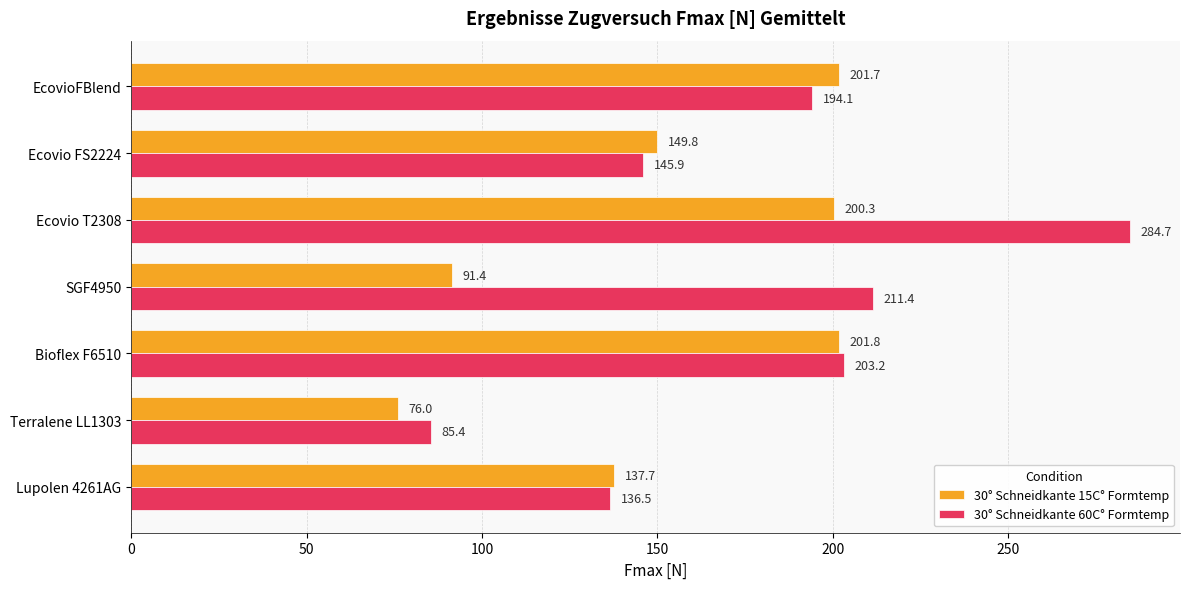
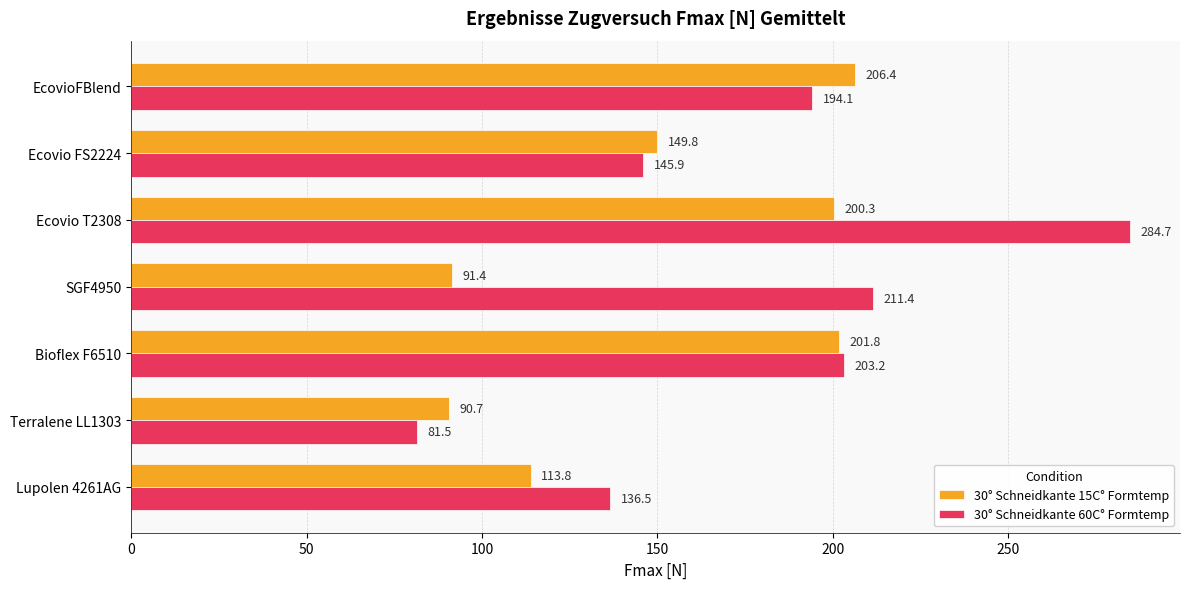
30° Schneidkante 15C° Formtemp, EcovioFBlend: 201.7 -> 206.4
30° Schneidkante 15C° Formtemp, Terralene LL1303: 76.0 -> 90.7
30° Schneidkante 60C° Formtemp, Terralene LL1303: 85.4 -> 81.5
30° Schneidkante 15C° Formtemp, Lupolen 4261AG: 137.7 -> 113.8
